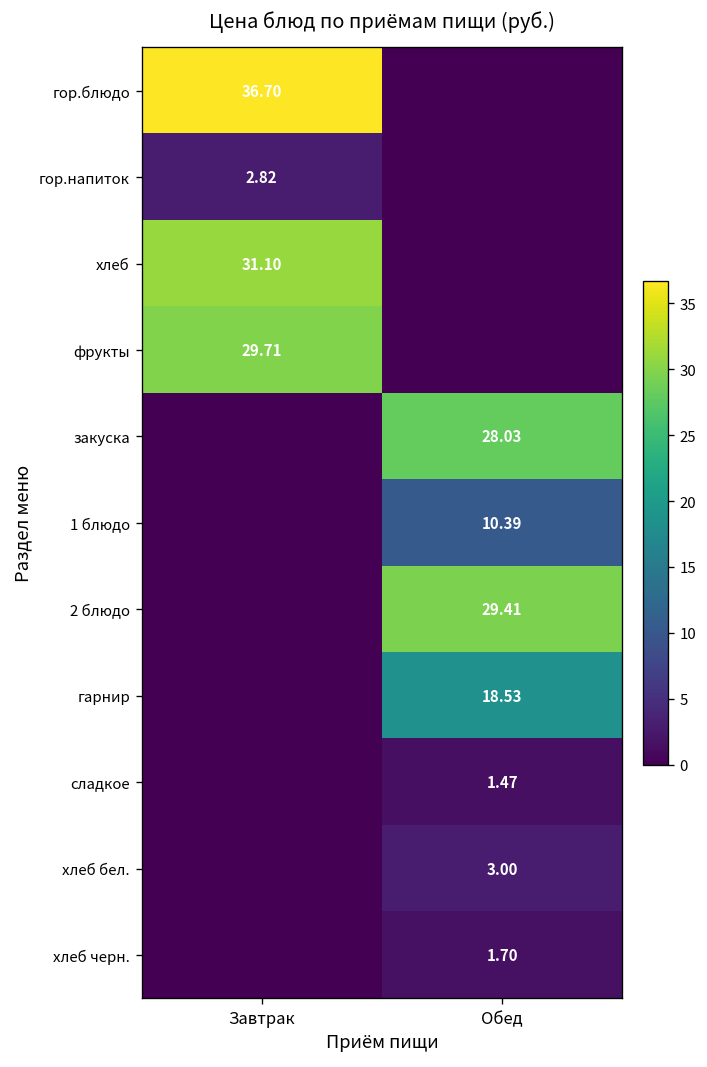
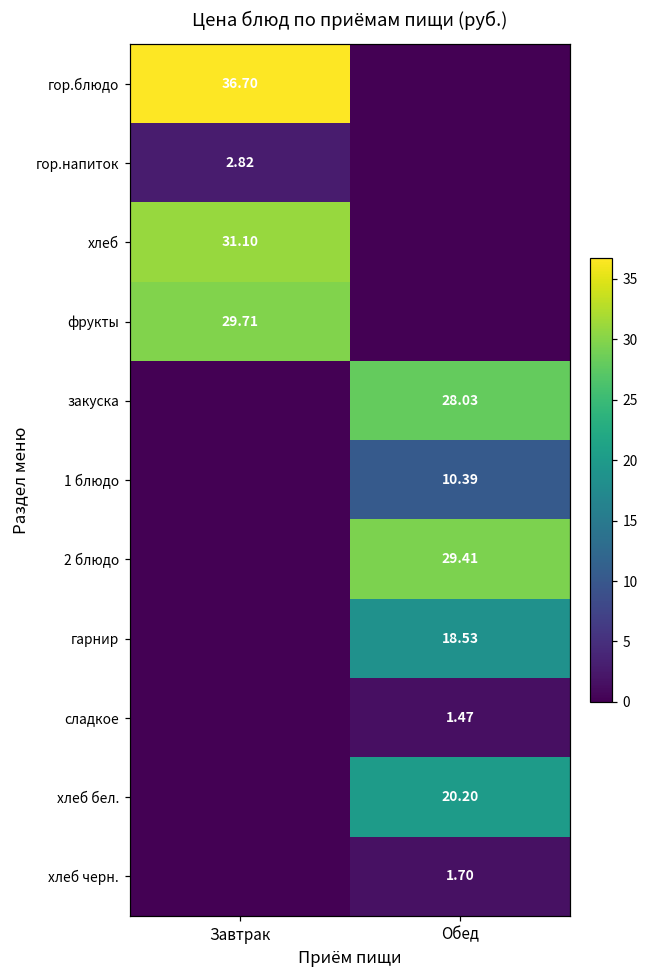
хлеб бел., Обед: 3.00 -> 20.20
